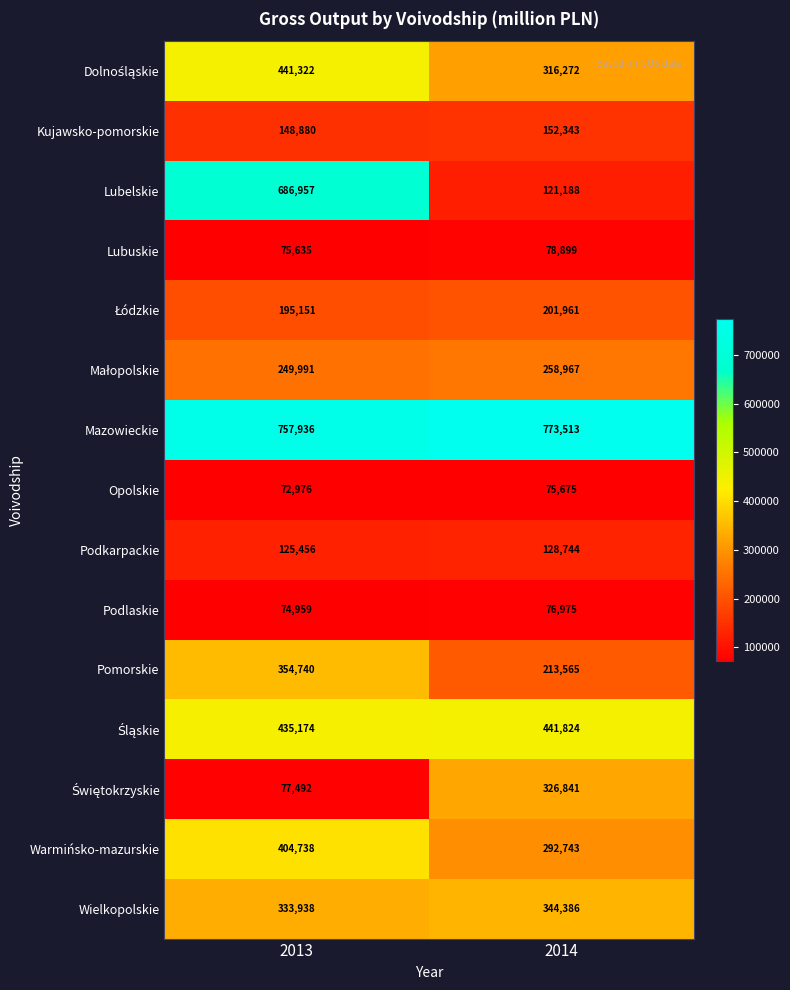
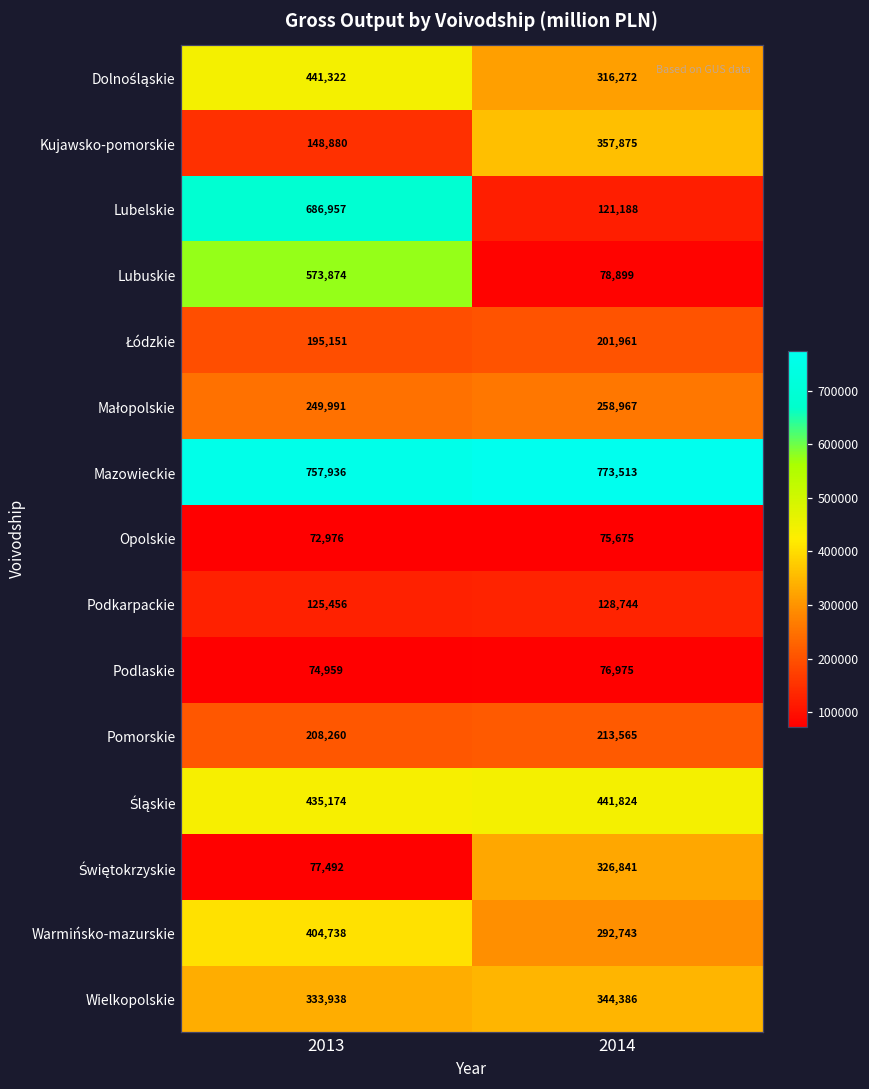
Kujawsko-pomorskie, 2014: 152,343 -> 357,875
Lubuskie, 2013: 75,635 -> 573,874
Pomorskie, 2013: 354,740 -> 208,260
